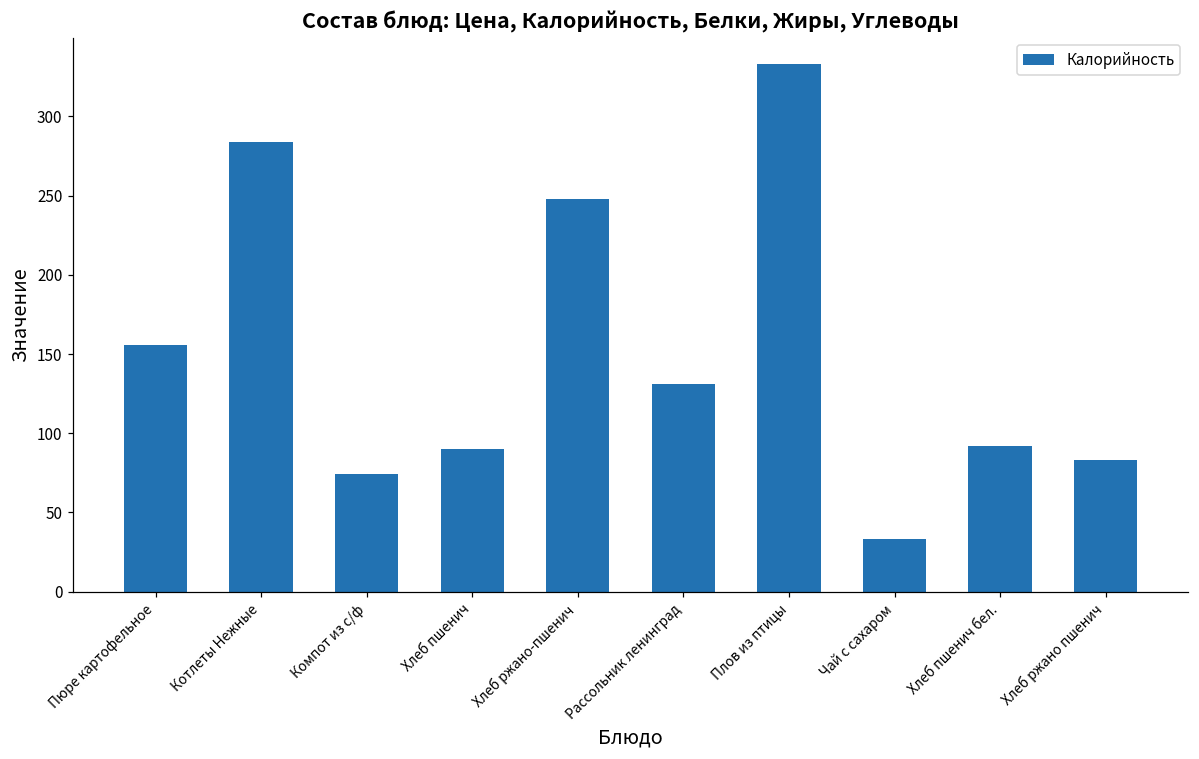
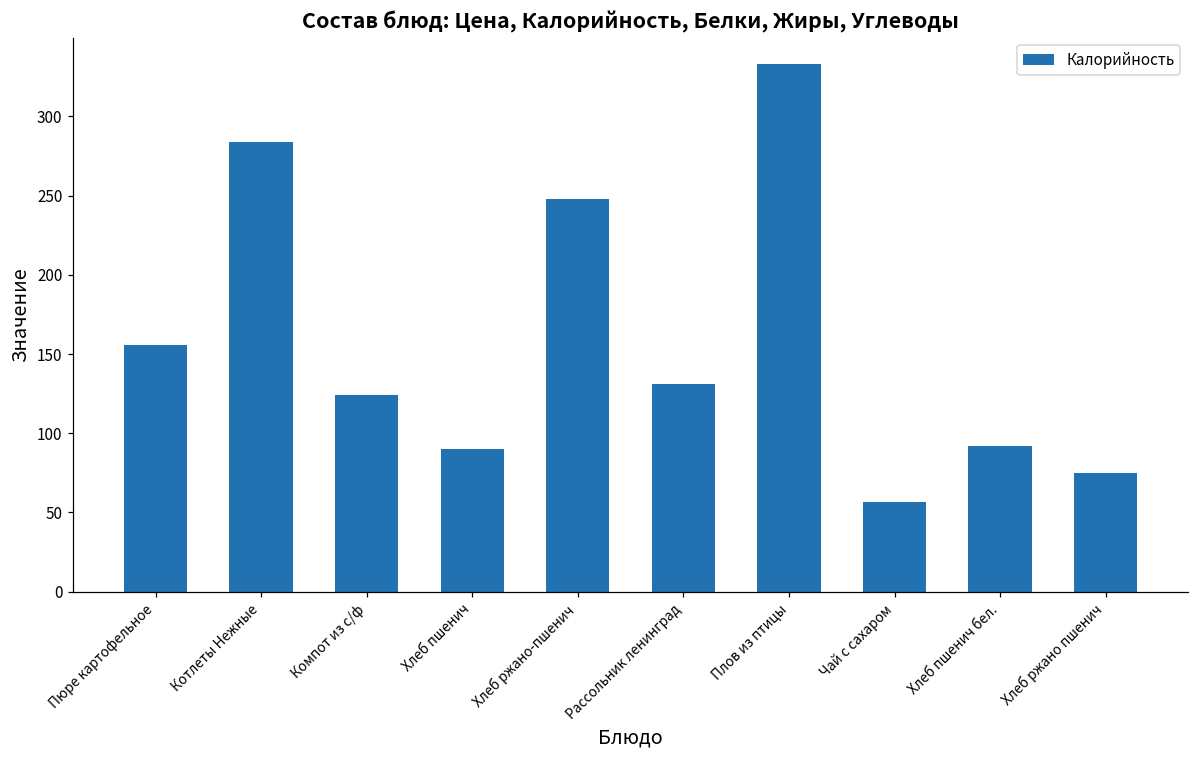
Компот из с/ф: 74 -> 124
Чай с сахаром: 33 -> 56
Хлеб ржано пшенич: 83 -> 75
